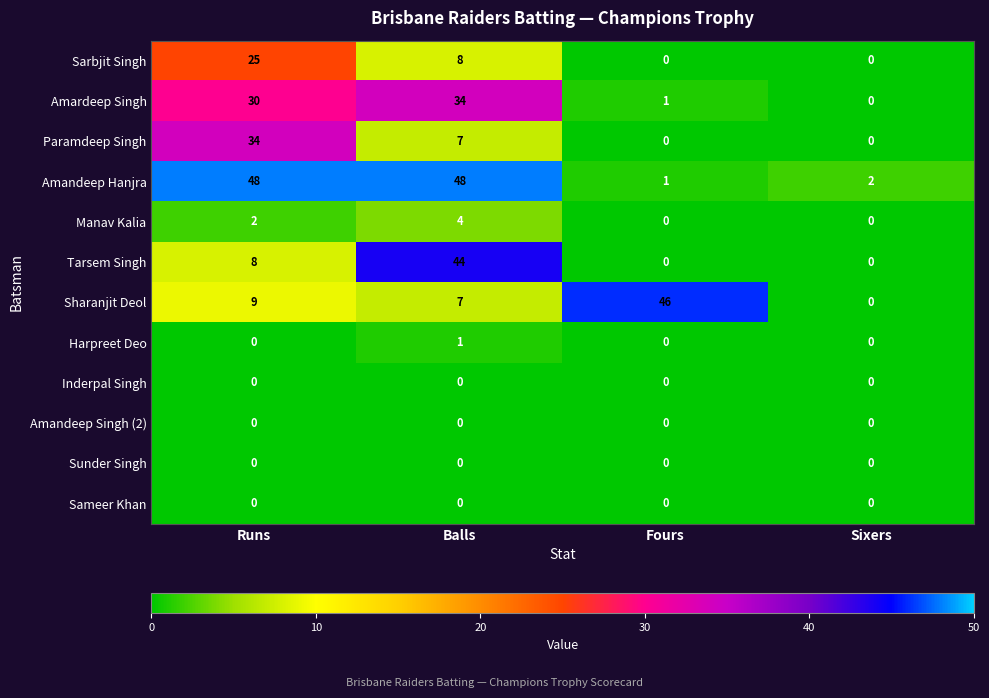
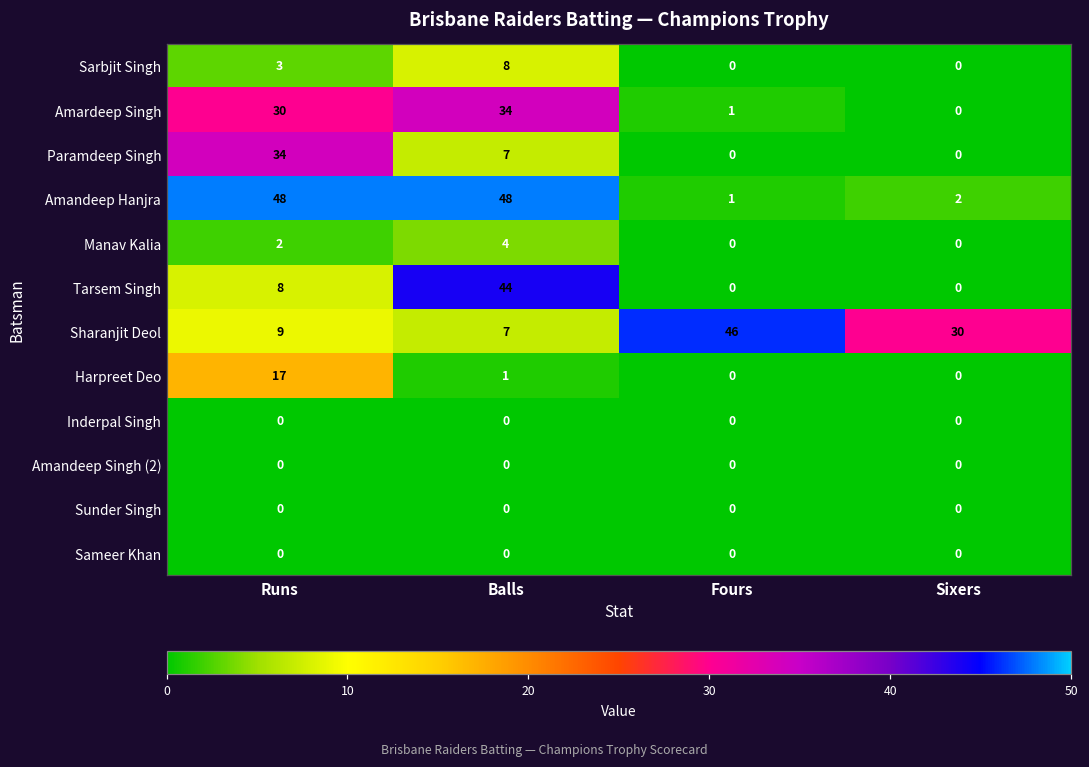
Sarbjit Singh, Runs: 25 -> 3
Sharanjit Deol, Sixers: 0 -> 30
Harpreet Deo, Runs: 0 -> 17
